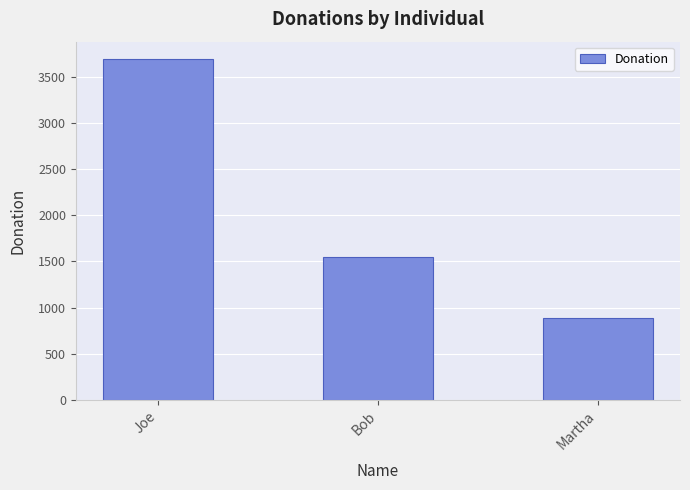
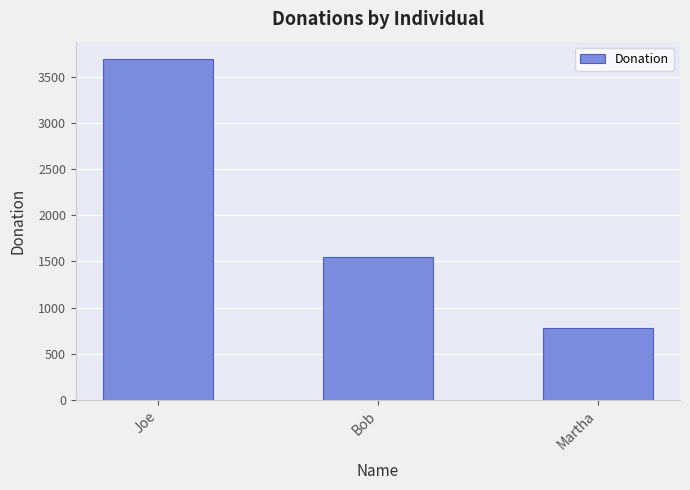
Martha: 900 -> 800
